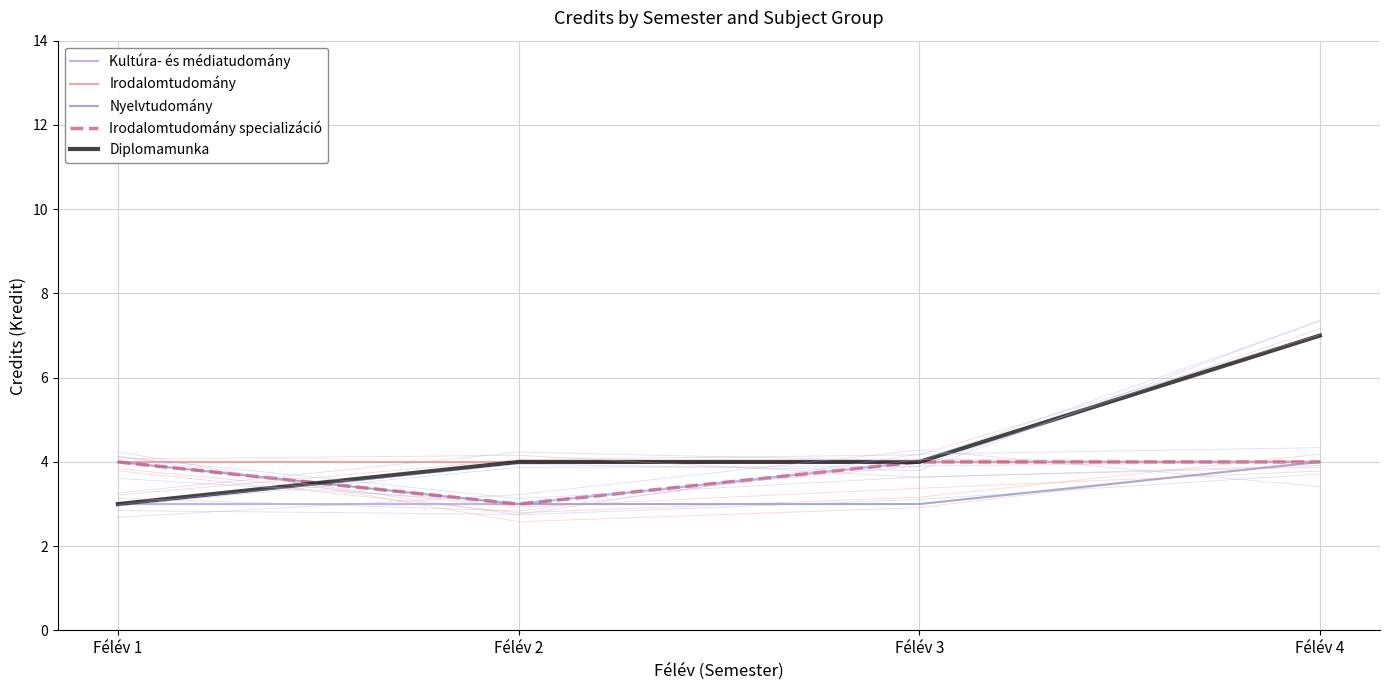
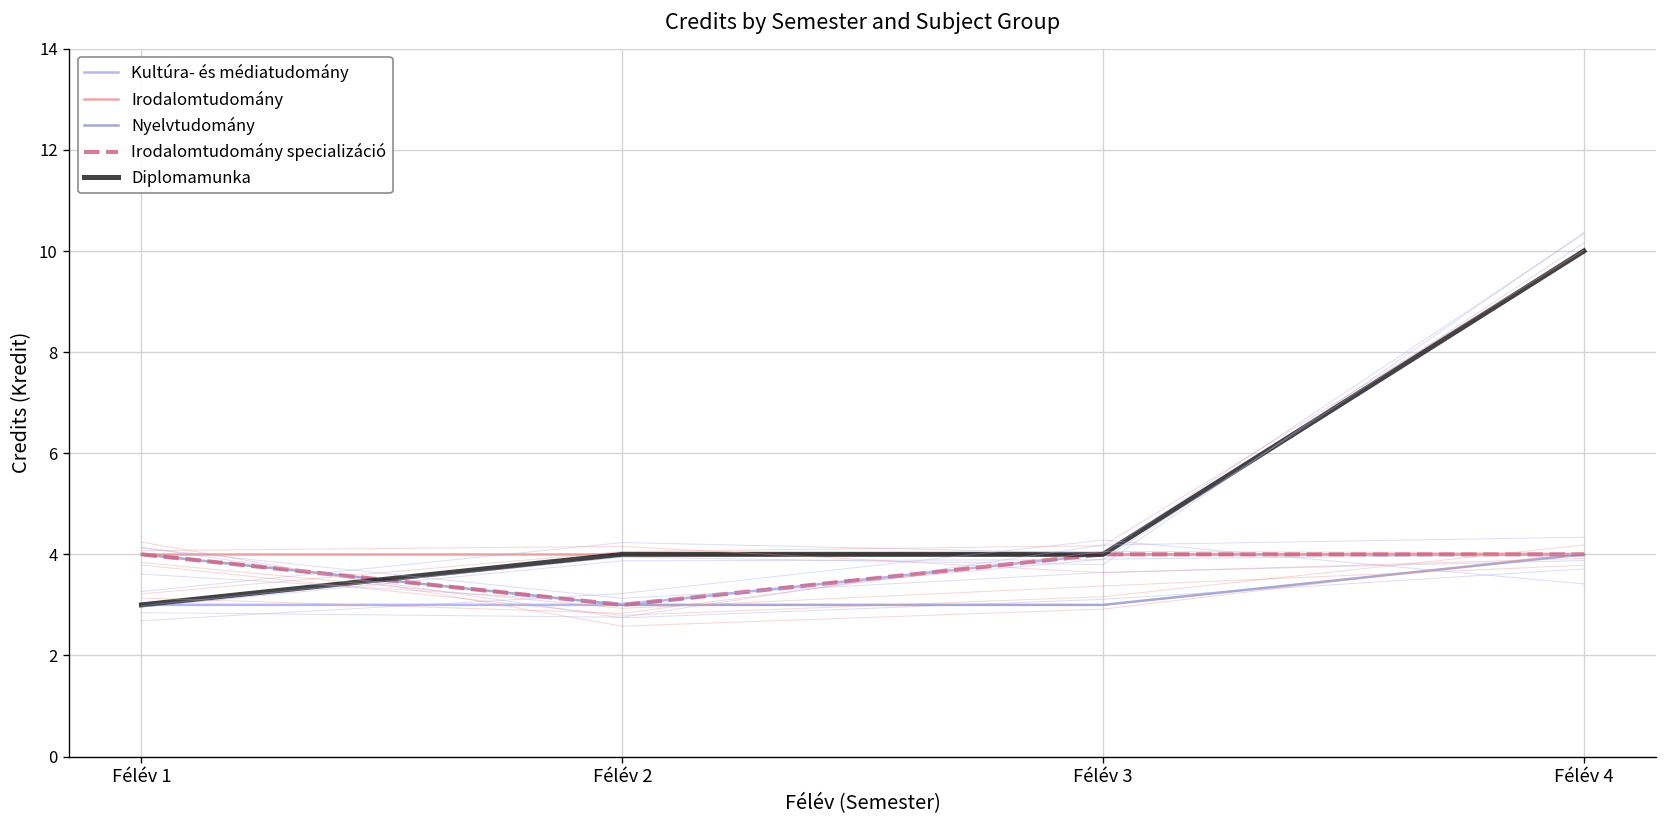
Diplomamunka, Félév 4: 7 -> 10
